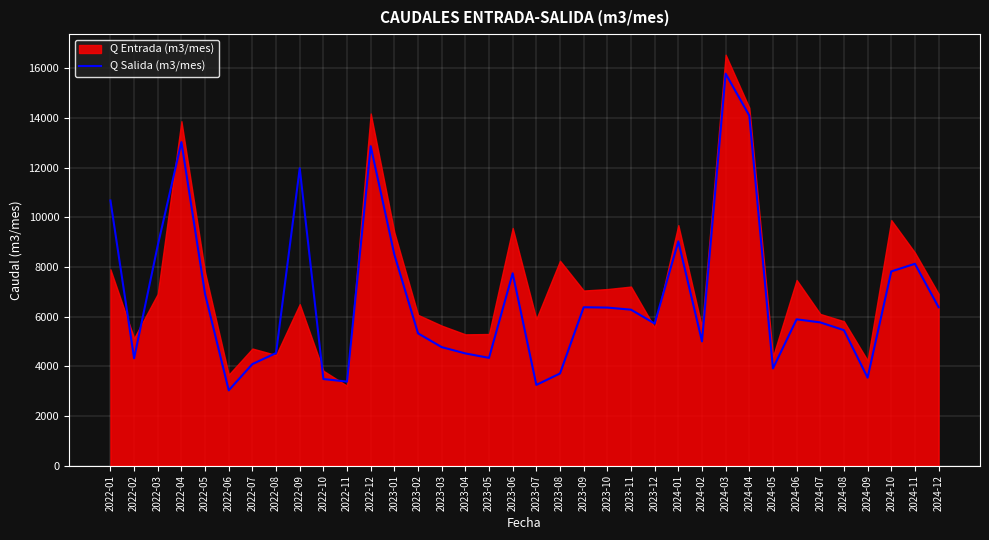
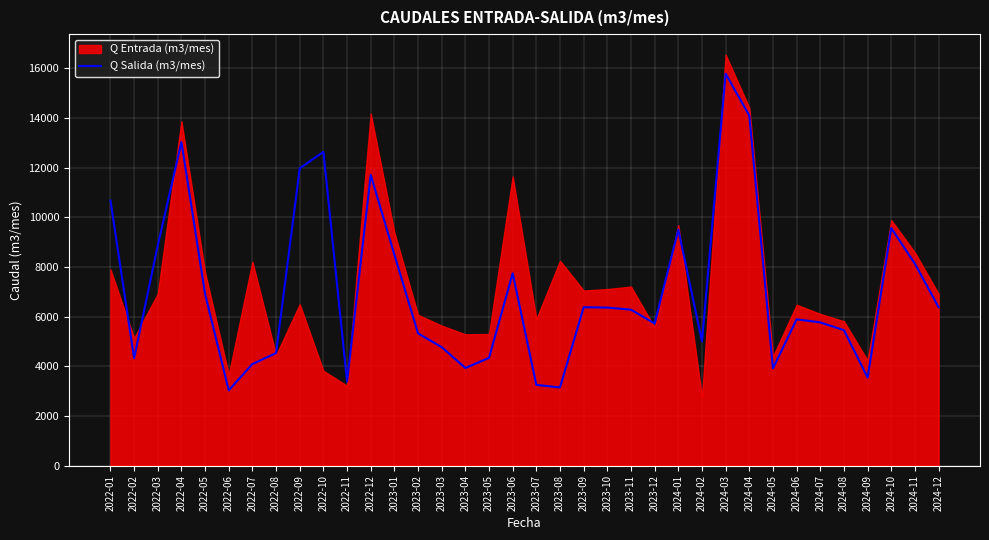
Q Entrada (m3/mes), 2022-07: 4700 -> 8200
Q Salida (m3/mes), 2022-10: 3500 -> 12600
Q Salida (m3/mes), 2022-12: 12900 -> 11700
Q Salida (m3/mes), 2023-04: 4500 -> 3900
Q Entrada (m3/mes), 2023-06: 9600 -> 11600
Q Salida (m3/mes), 2023-08: 3700 -> 3100
Q Salida (m3/mes), 2024-01: 9000 -> 9500
Q Entrada (m3/mes), 2024-02: 5600 -> 2800
Q Entrada (m3/mes), 2024-06: 7500 -> 6500
Q Salida (m3/mes), 2024-10: 7800 -> 9600
